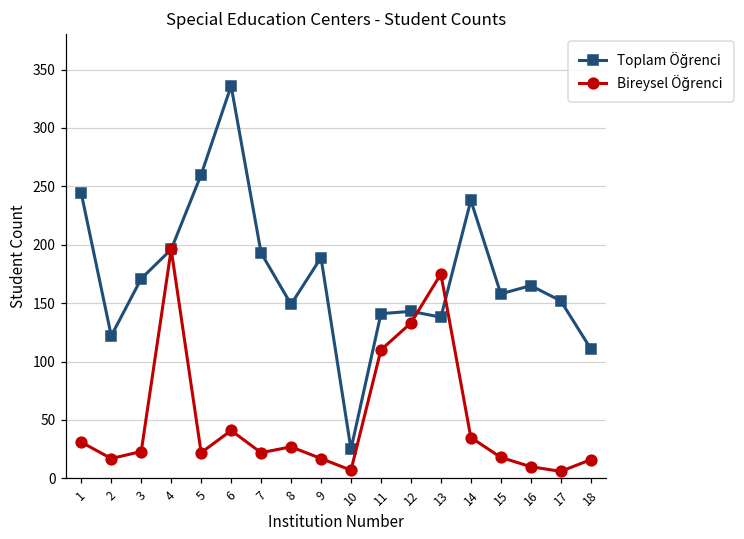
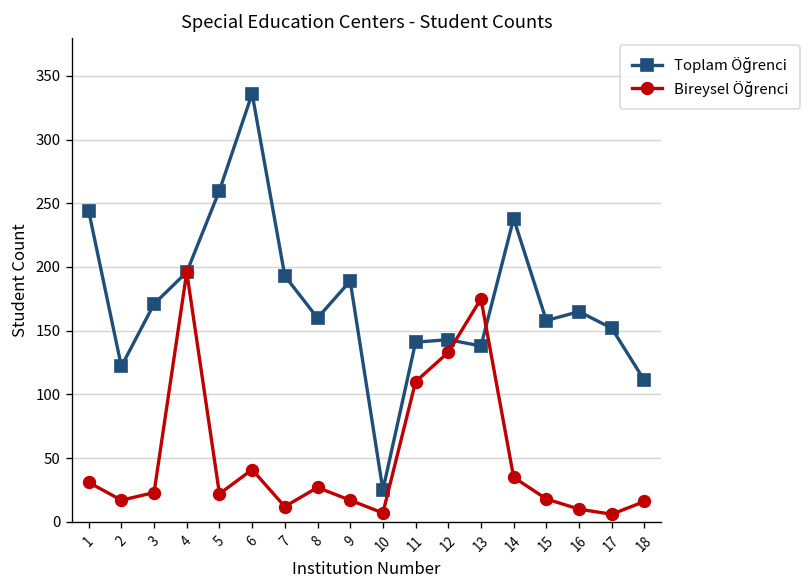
Bireysel Öğrenci, 7: 22 -> 12
Toplam Öğrenci, 8: 149 -> 160
